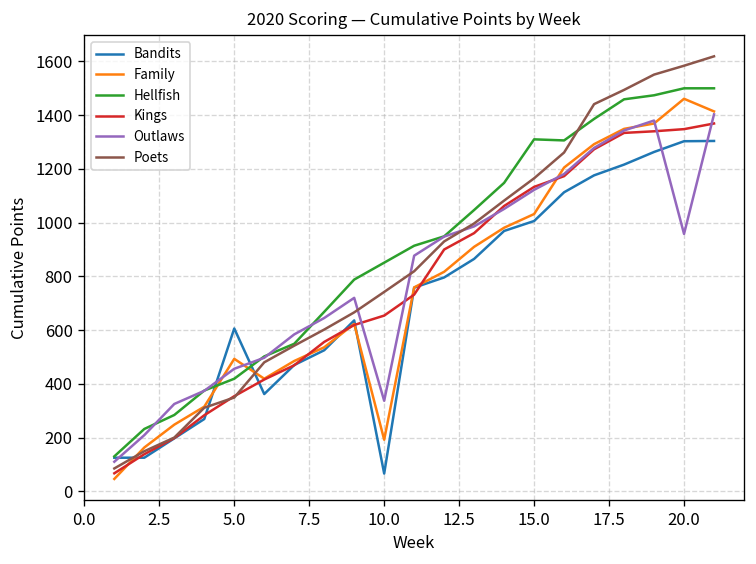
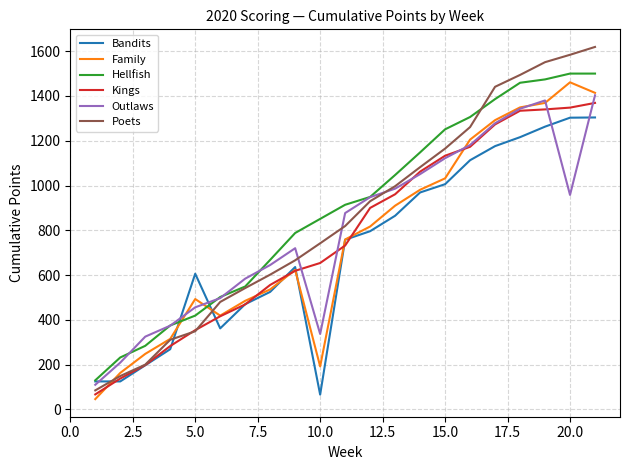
Hellfish, 15.0: 1310 -> 1250
